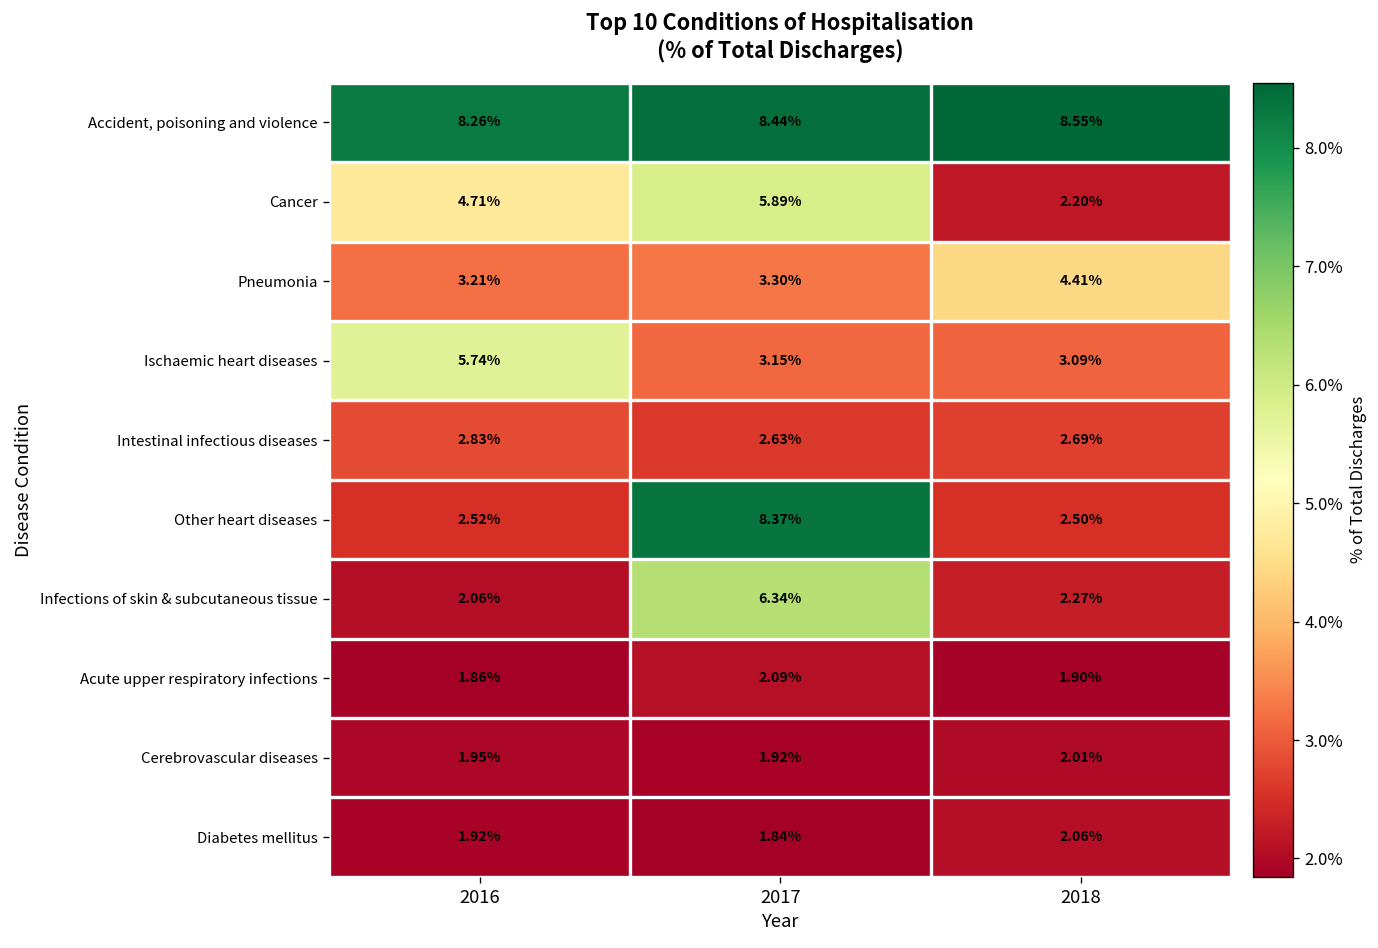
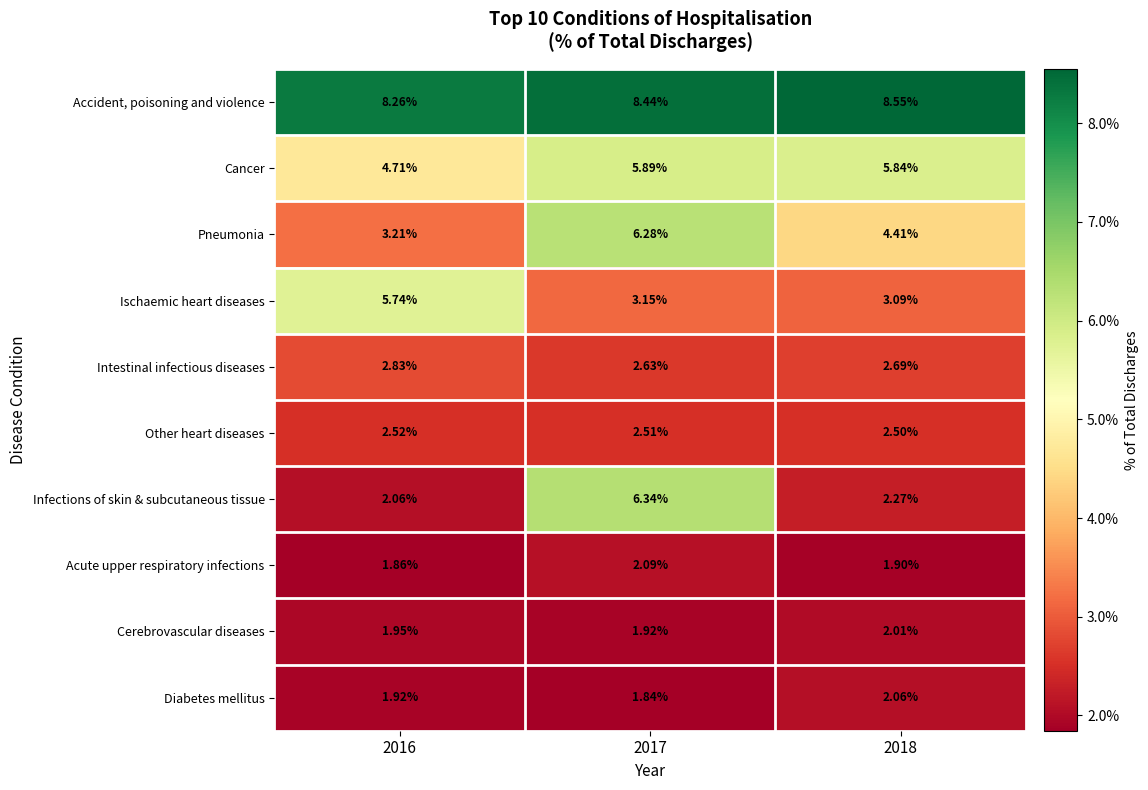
Cancer, 2018: 2.20% -> 5.84%
Pneumonia, 2017: 3.30% -> 6.28%
Other heart diseases, 2017: 8.37% -> 2.51%
